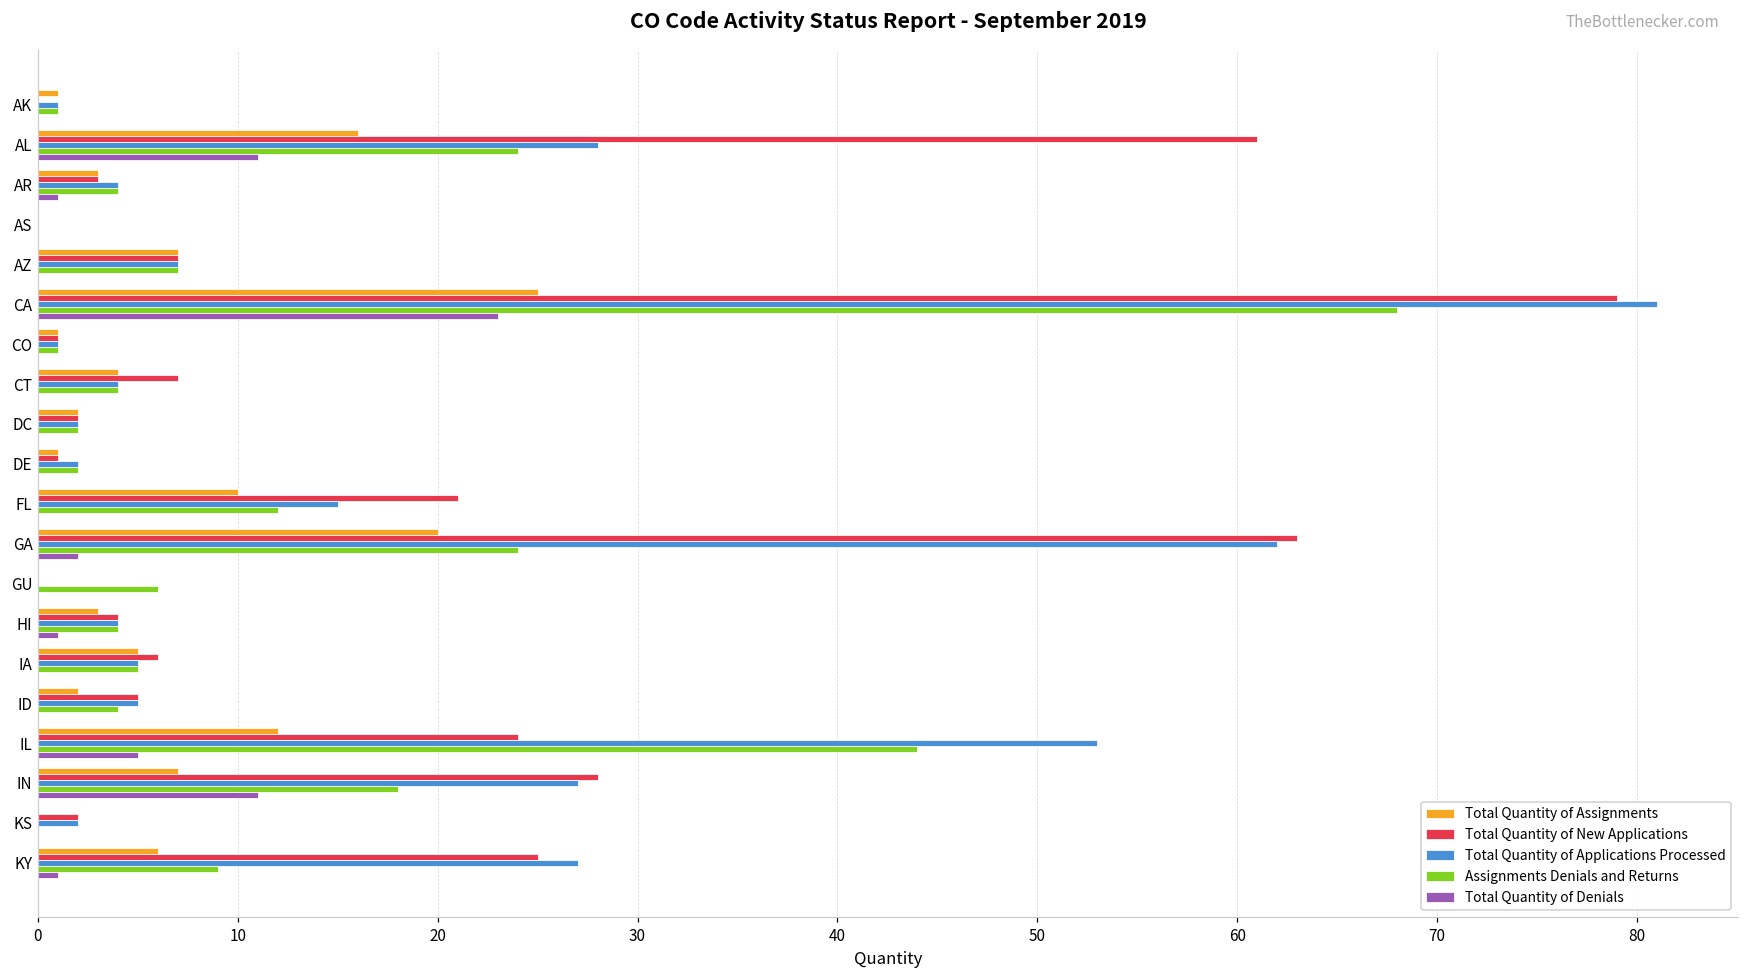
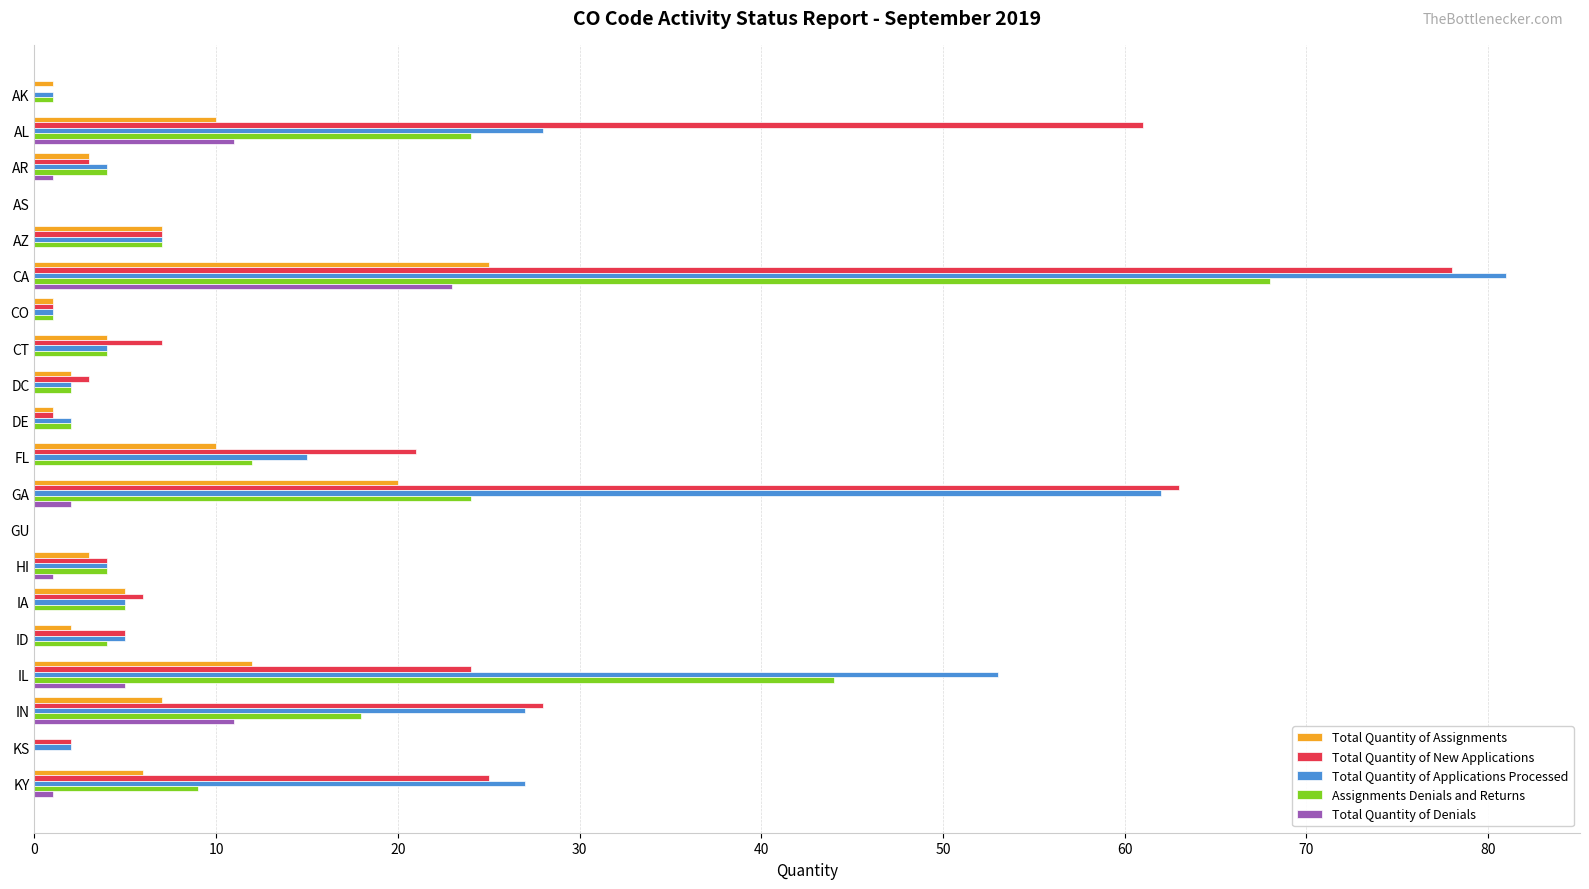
Total Quantity of Assignments, AL: 16 -> 10
Total Quantity of New Applications, CA: 79 -> 78
Total Quantity of New Applications, DC: 2 -> 3
Assignments Denials and Returns, GU: 6 -> 0
